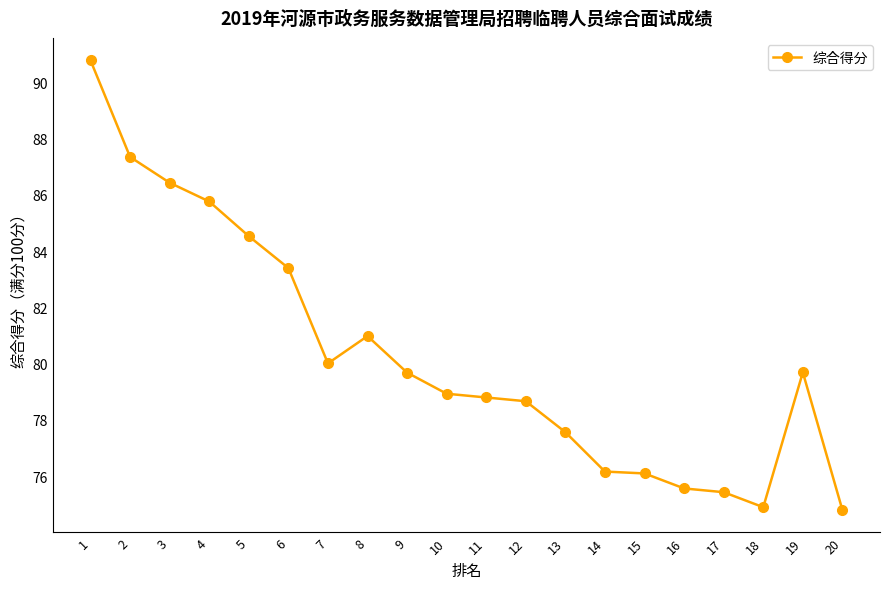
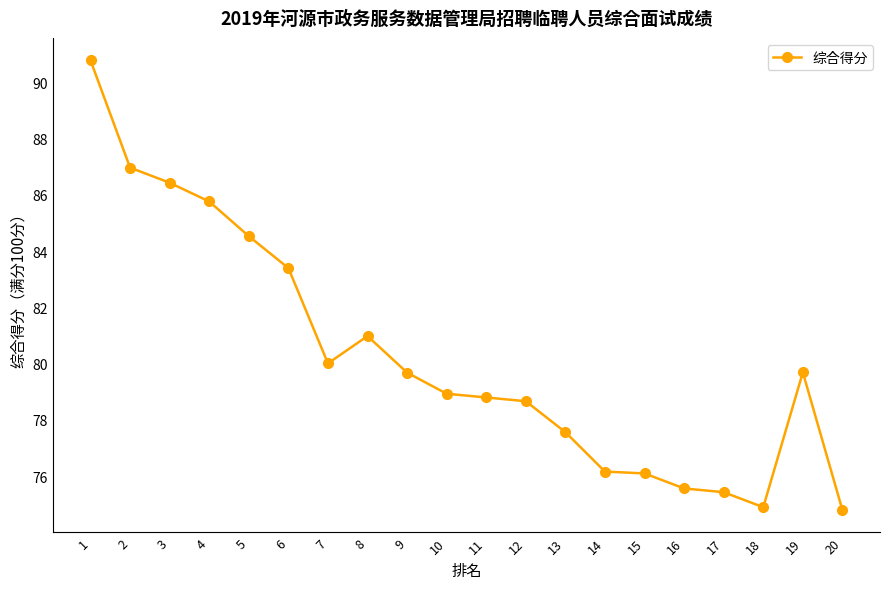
2: 87.4 -> 87.0
